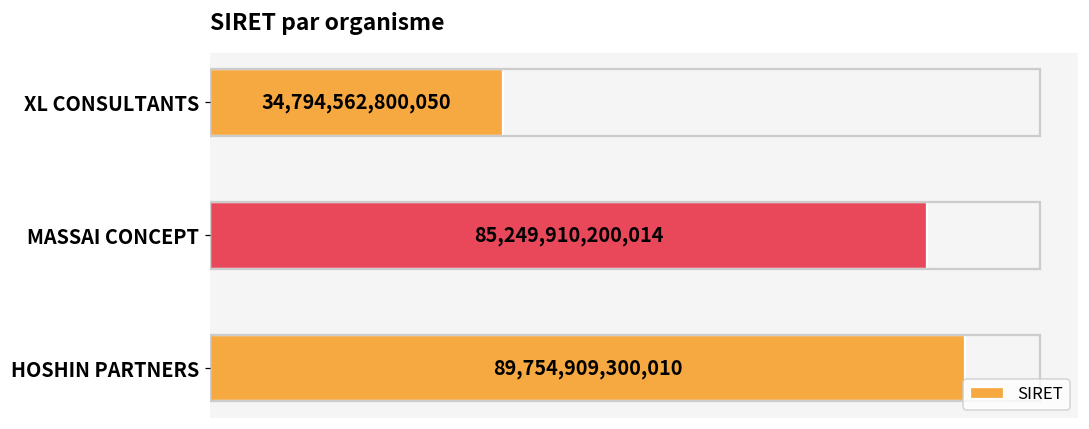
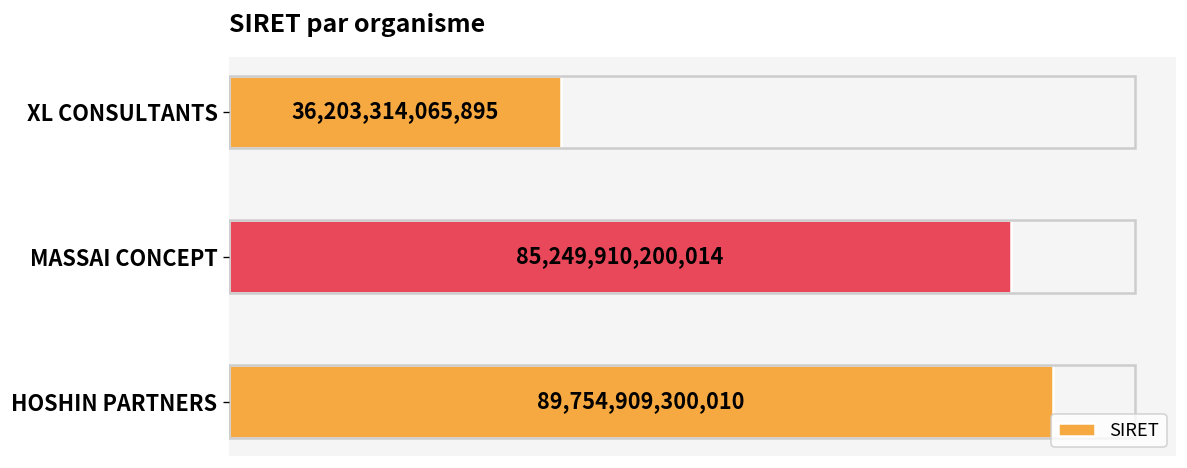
XL CONSULTANTS: 34,794,562,800,050 -> 36,203,314,065,895
